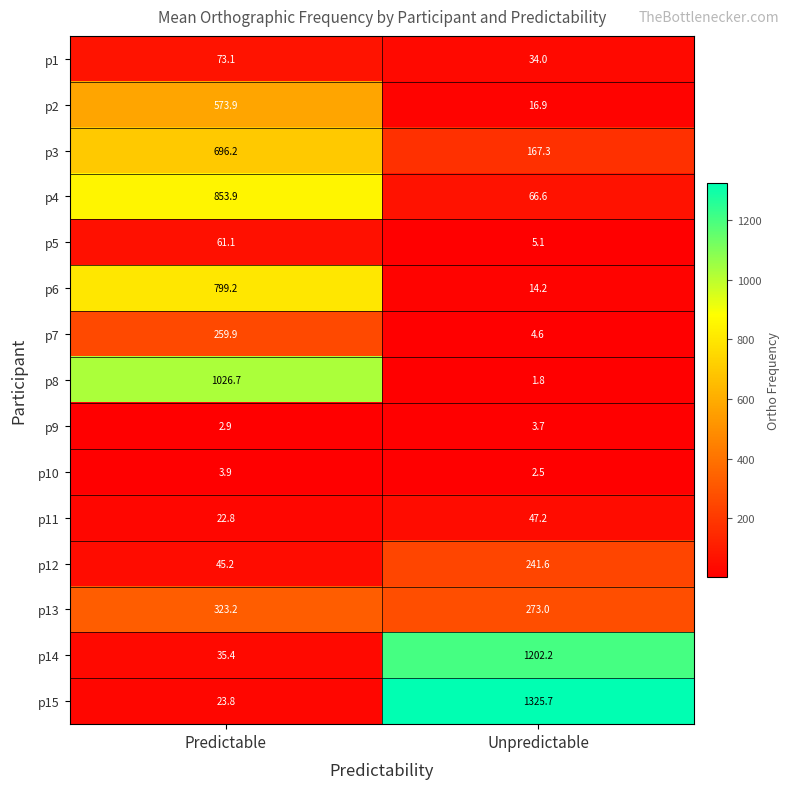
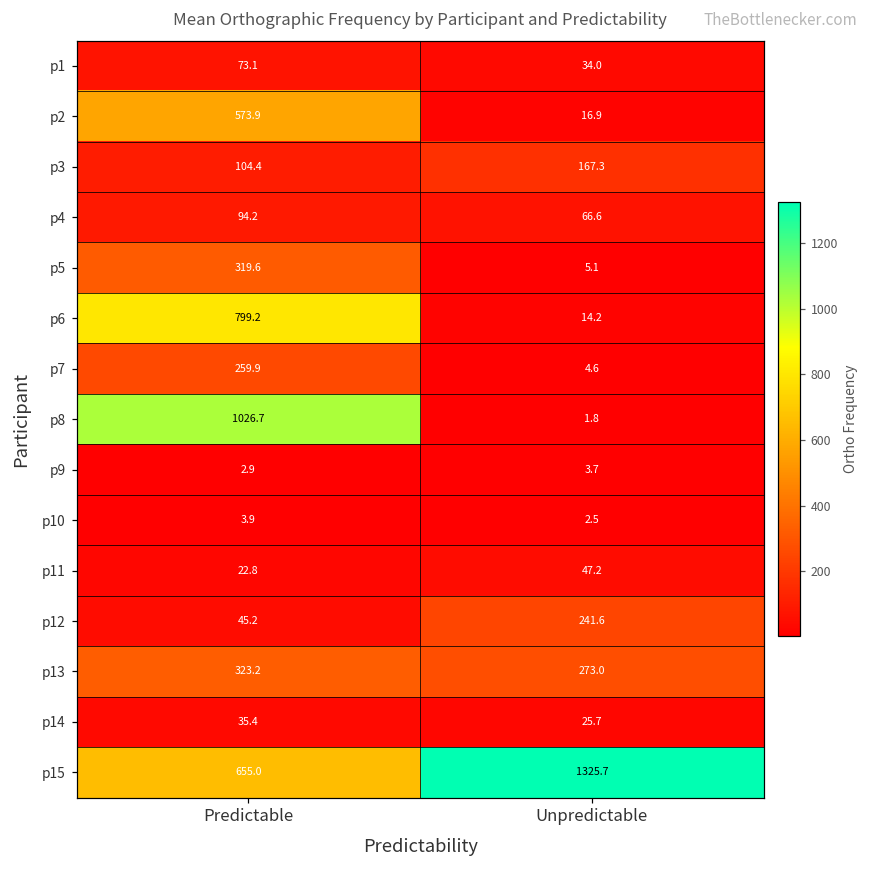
p3, Predictable: 696.2 -> 104.4
p4, Predictable: 853.9 -> 94.2
p5, Predictable: 61.1 -> 319.6
p14, Unpredictable: 1202.2 -> 25.7
p15, Predictable: 23.8 -> 655.0
